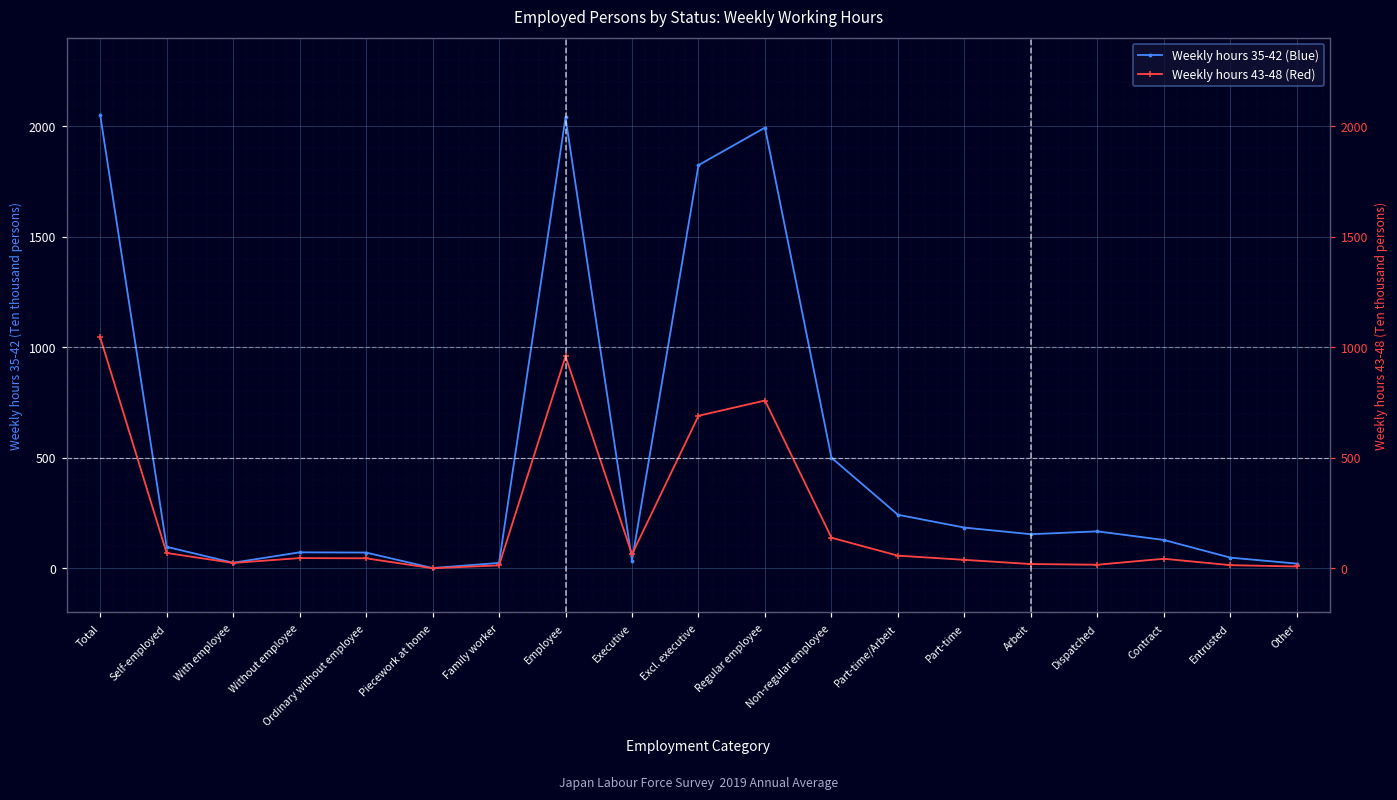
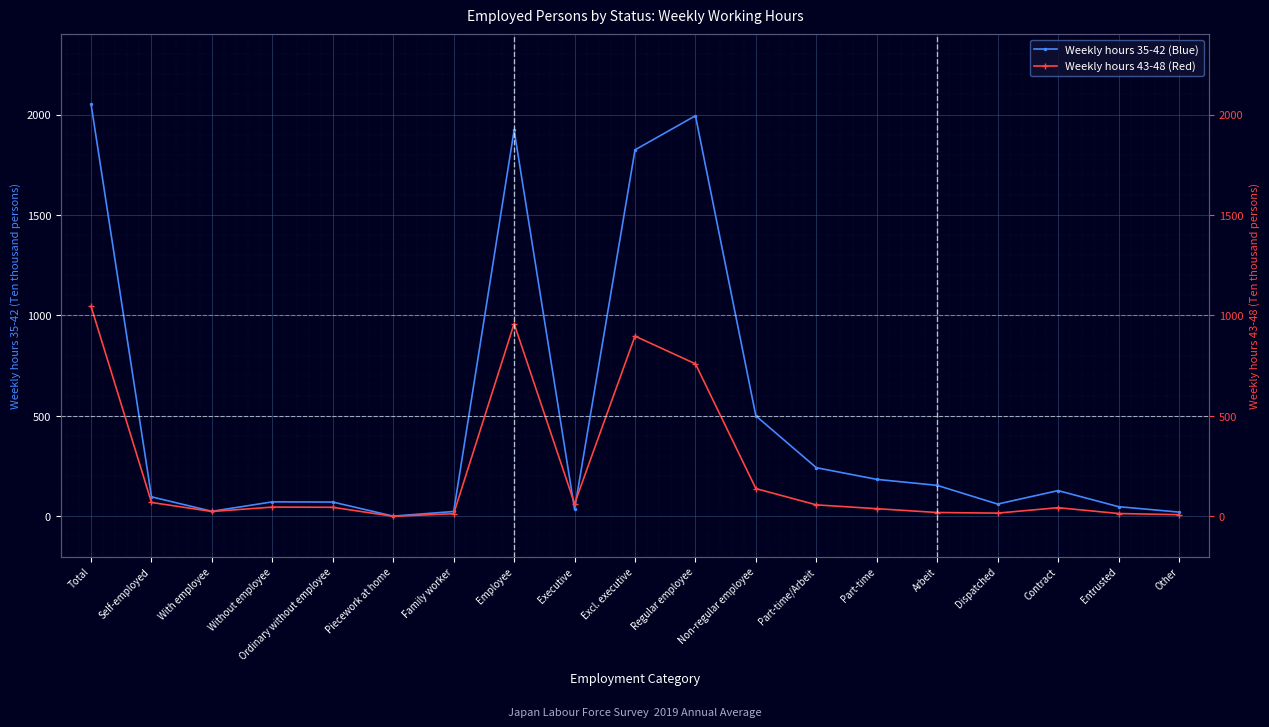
Weekly hours 35-42 (Blue), Employee: 2040 -> 1920
Weekly hours 43-48 (Red), Excl. executive: 690 -> 900
Weekly hours 35-42 (Blue), Dispatched: 170 -> 60
